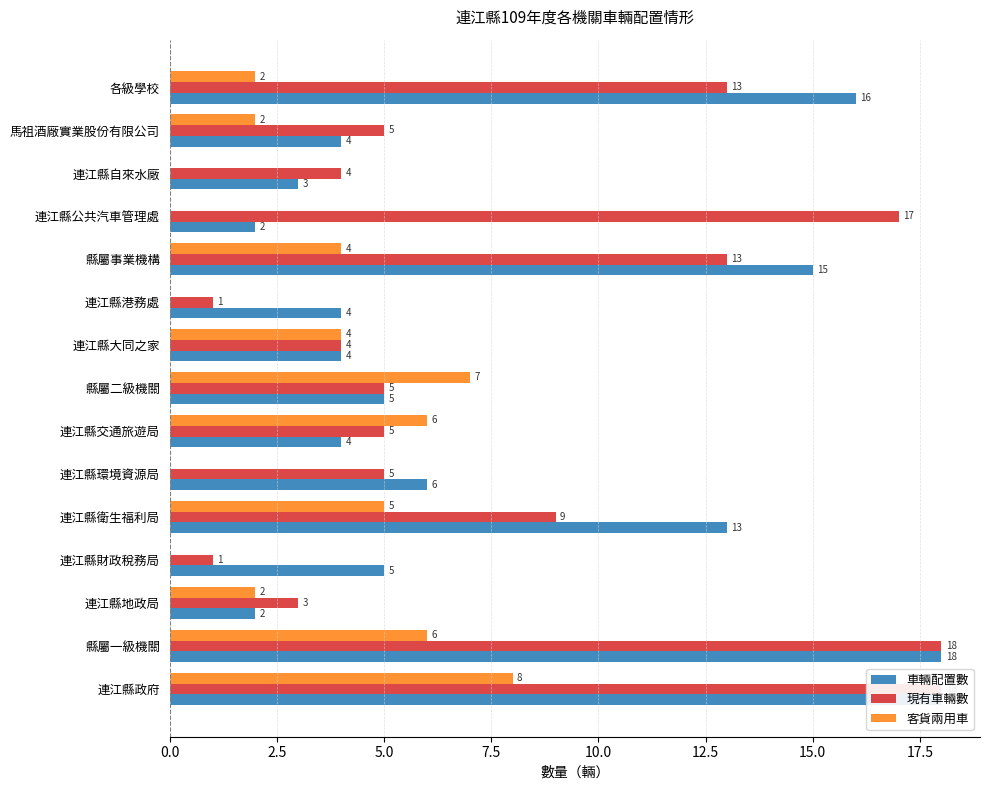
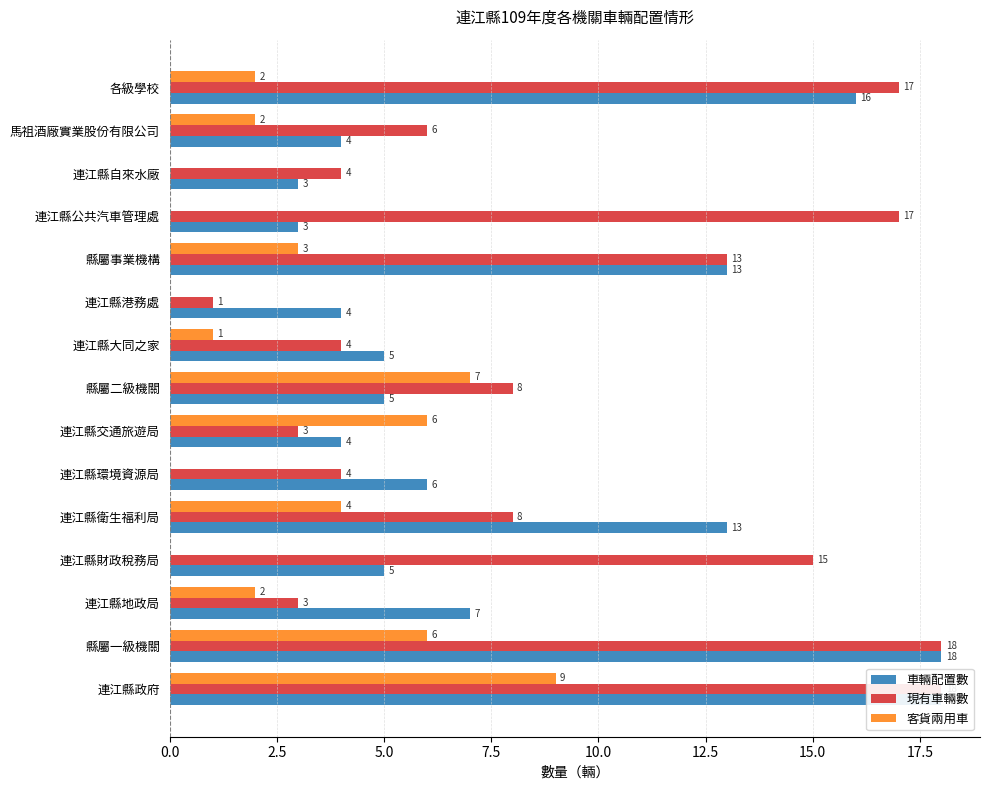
現有車輛數, 各級學校: 13 -> 17
現有車輛數, 馬祖酒廠實業股份有限公司: 5 -> 6
車輛配置數, 連江縣公共汽車管理處: 2 -> 3
客貨兩用車, 縣屬事業機構: 4 -> 3
車輛配置數, 縣屬事業機構: 15 -> 13
客貨兩用車, 連江縣大同之家: 4 -> 1
車輛配置數, 連江縣大同之家: 4 -> 5
現有車輛數, 縣屬二級機關: 5 -> 8
現有車輛數, 連江縣交通旅遊局: 5 -> 3
現有車輛數, 連江縣環境資源局: 5 -> 4
客貨兩用車, 連江縣衛生福利局: 5 -> 4
現有車輛數, 連江縣衛生福利局: 9 -> 8
現有車輛數, 連江縣財政稅務局: 1 -> 15
車輛配置數, 連江縣地政局: 2 -> 7
客貨兩用車, 連江縣政府: 8 -> 9
